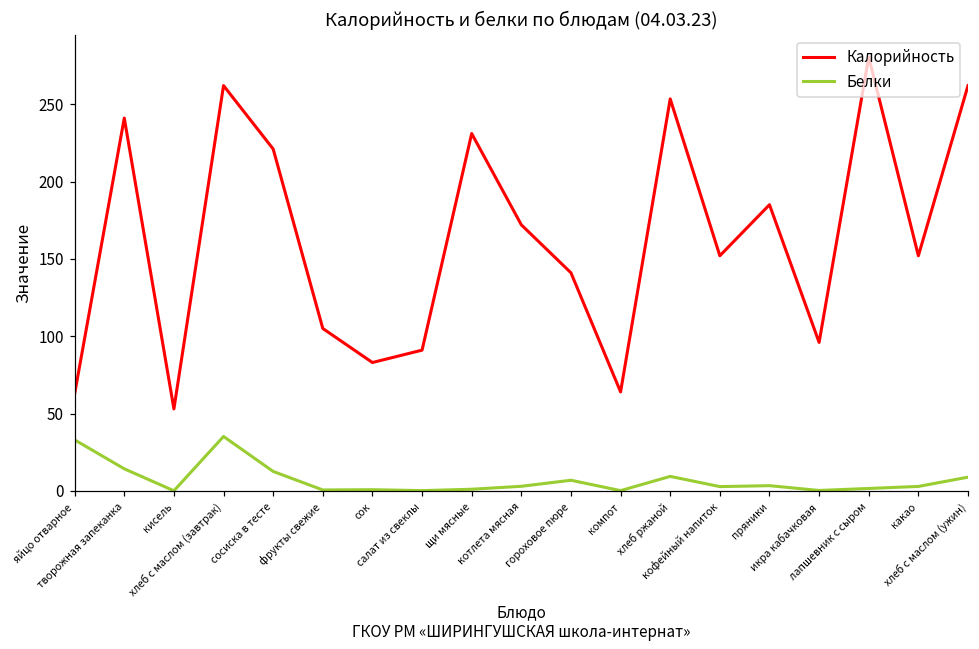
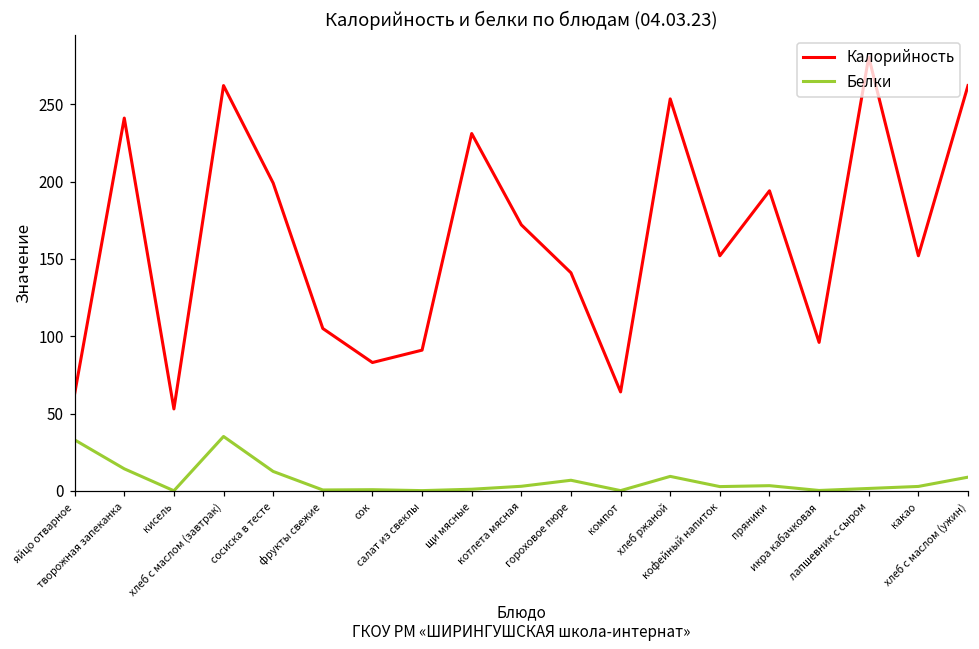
Калорийность, сосиска в тесте: 221 -> 199
Калорийность, пряники: 185 -> 194
